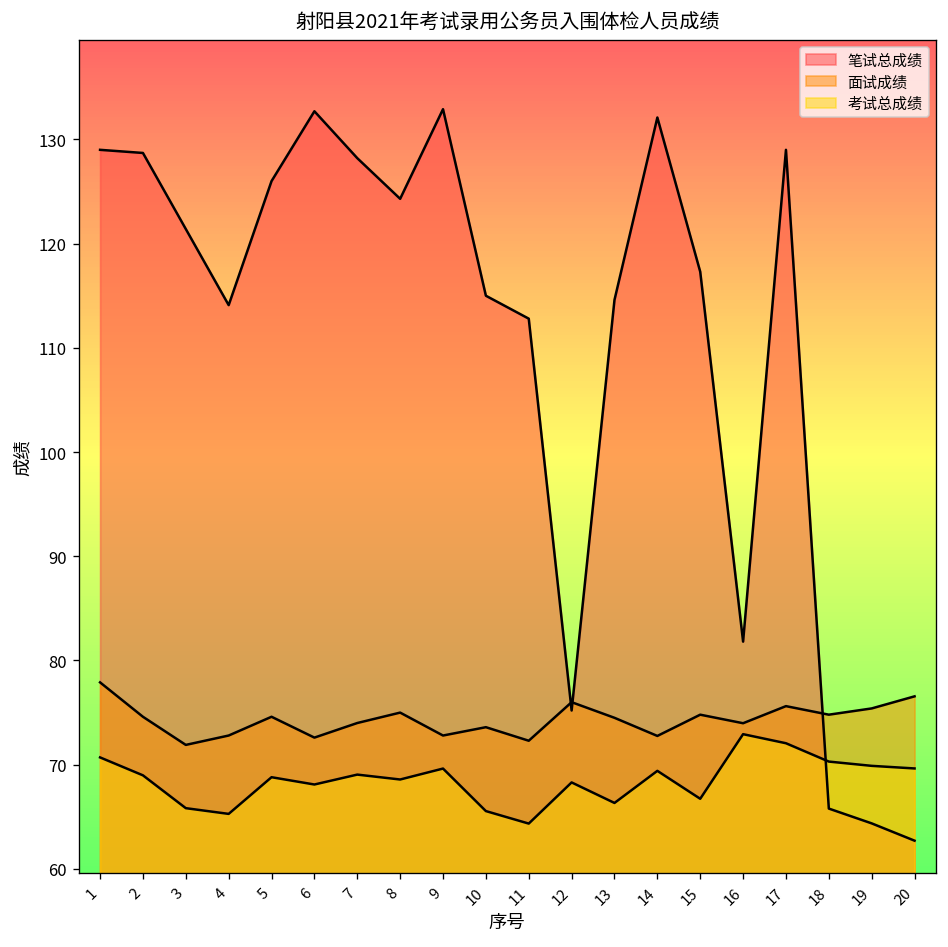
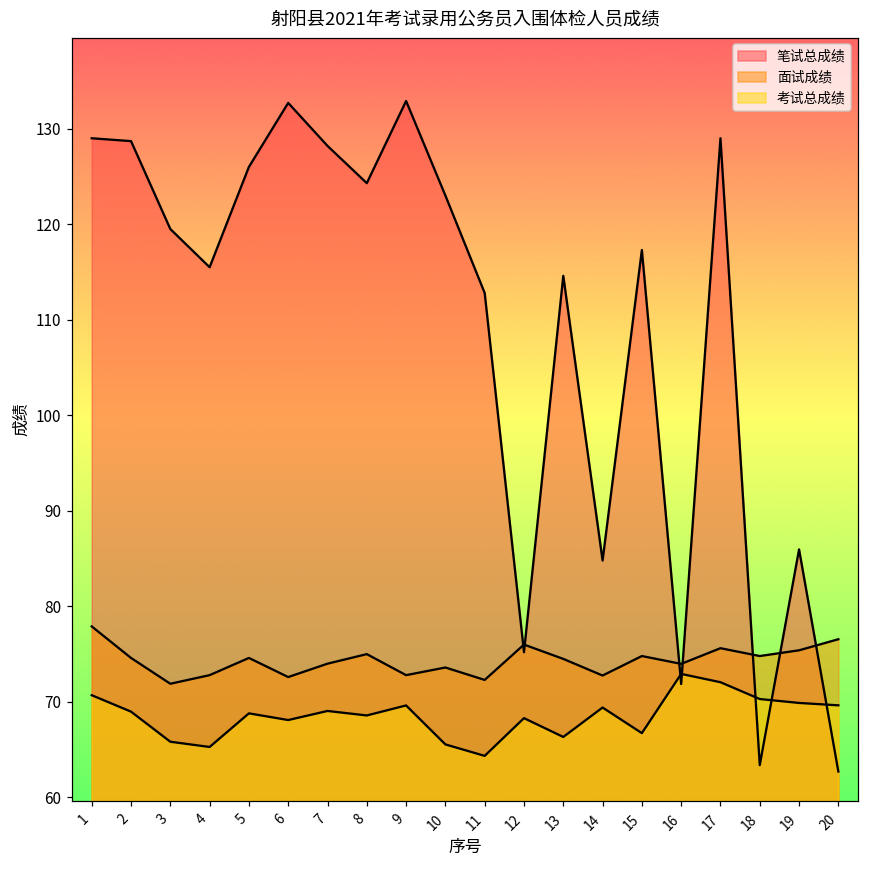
笔试总成绩, 3: 121 -> 120
笔试总成绩, 4: 114 -> 116
笔试总成绩, 10: 115 -> 123
笔试总成绩, 14: 132 -> 85
笔试总成绩, 16: 82 -> 72
笔试总成绩, 18: 66 -> 63
笔试总成绩, 19: 64 -> 86
